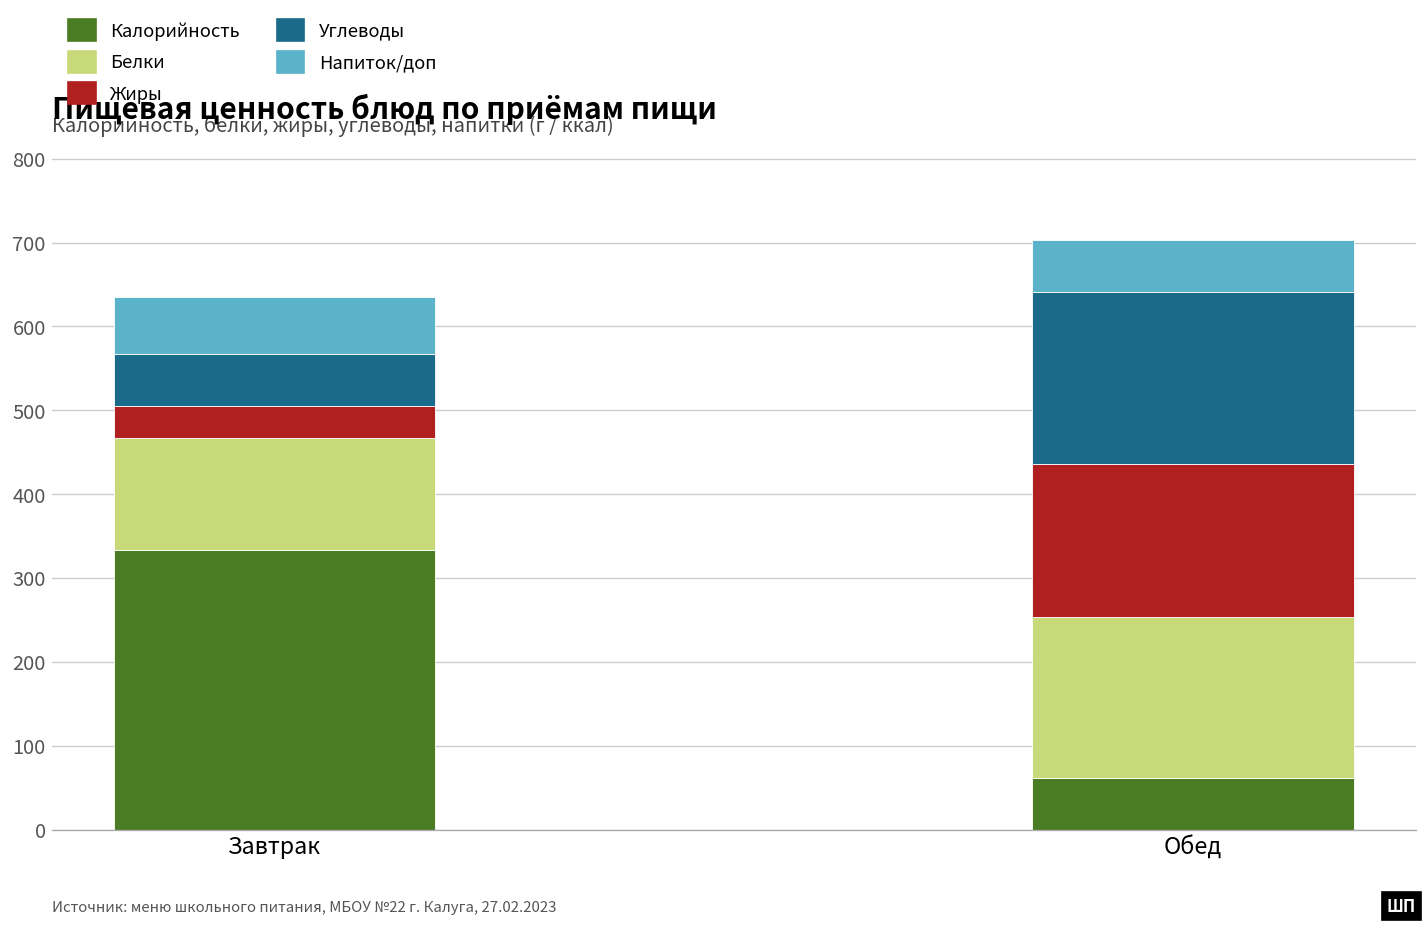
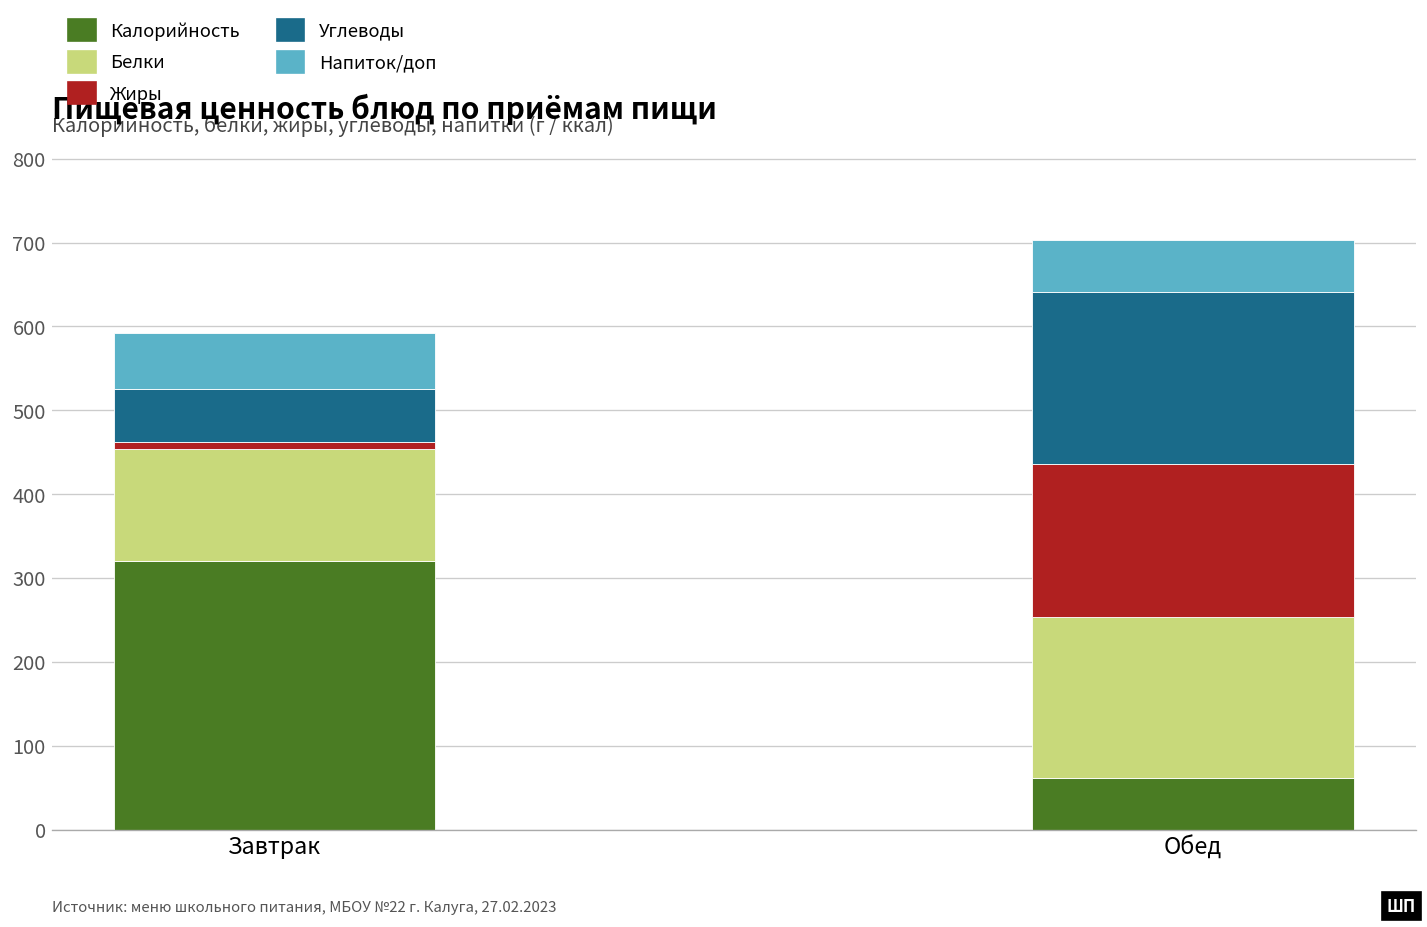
Калорийность, Завтрак: 330 -> 320
Жиры, Завтрак: 40 -> 10
